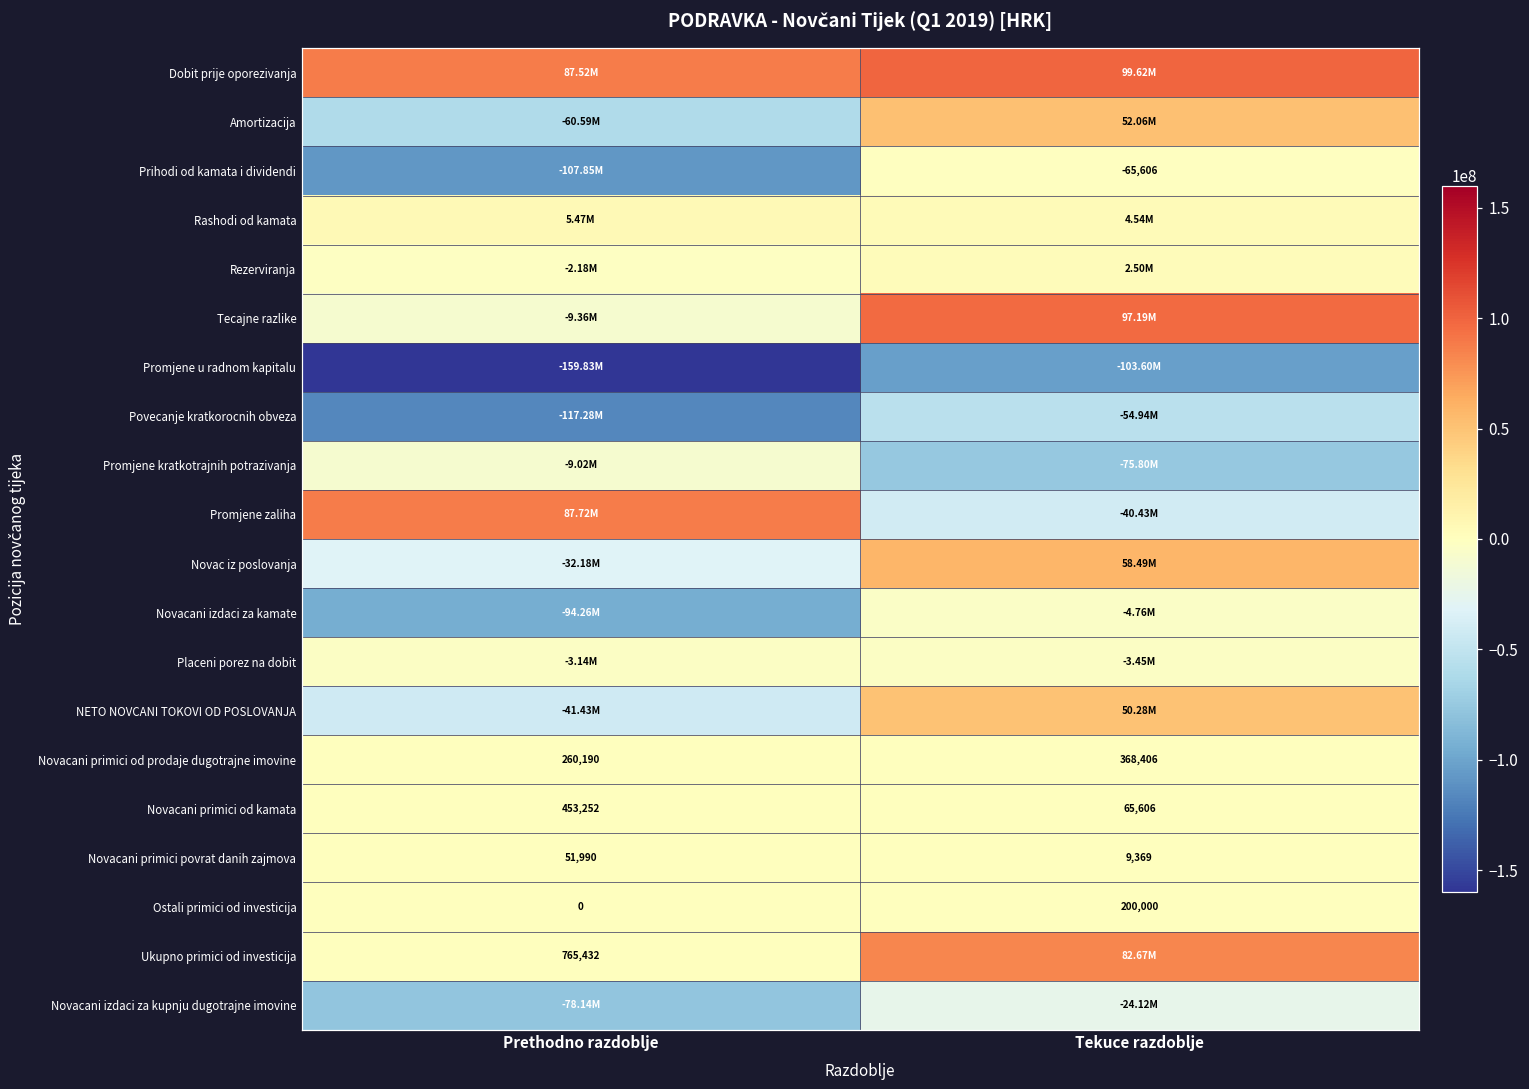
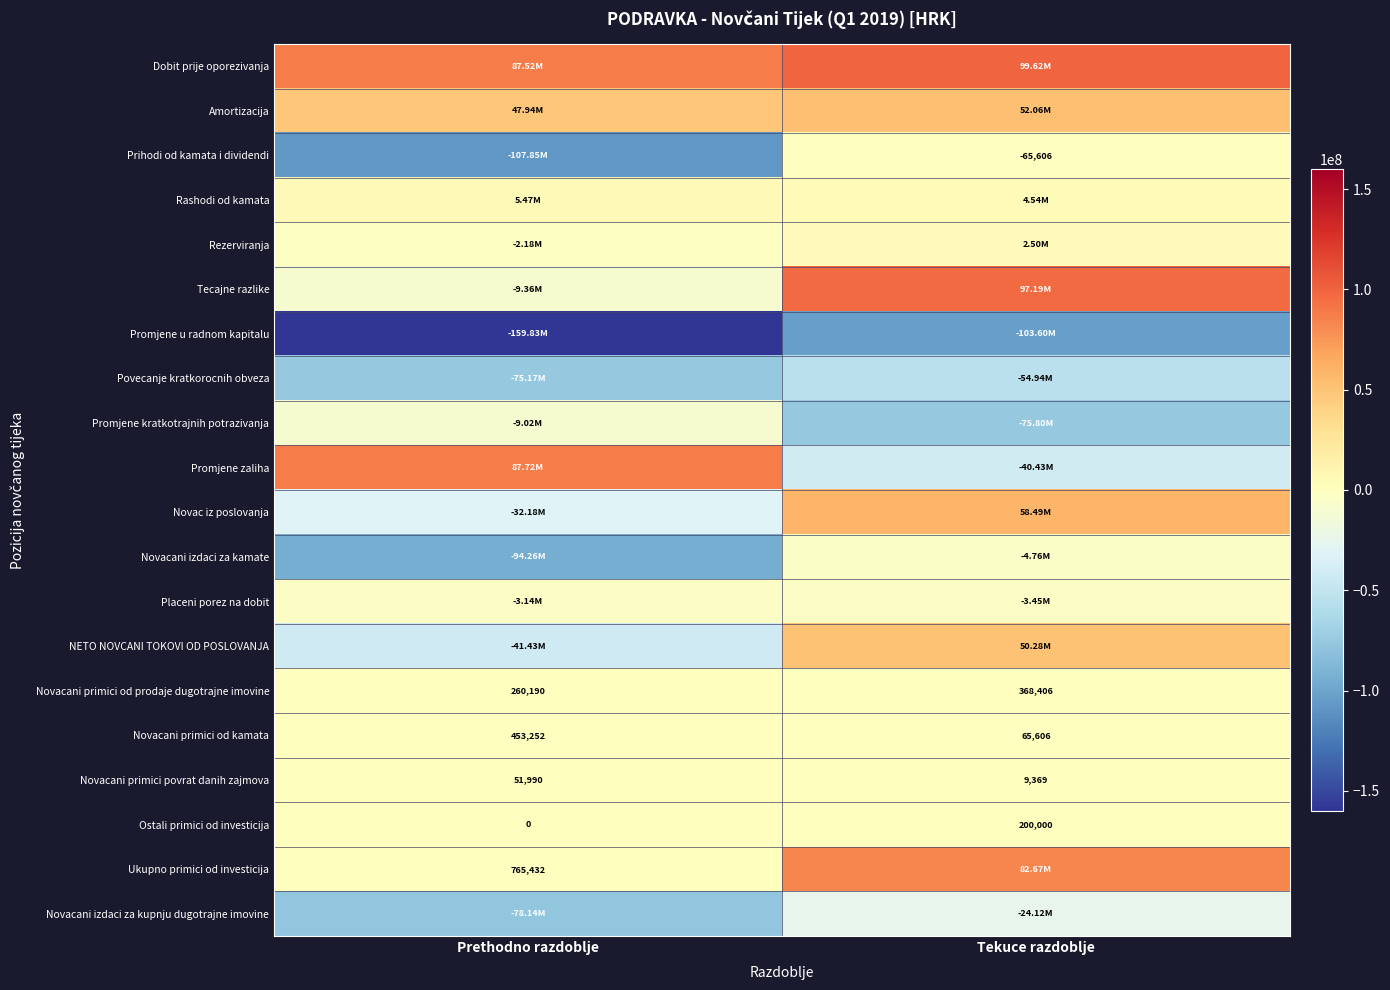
Amortizacija, Prethodno razdoblje: -60.59M -> 47.94M
Povecanje kratkorocnih obveza, Prethodno razdoblje: -117.28M -> -75.17M
